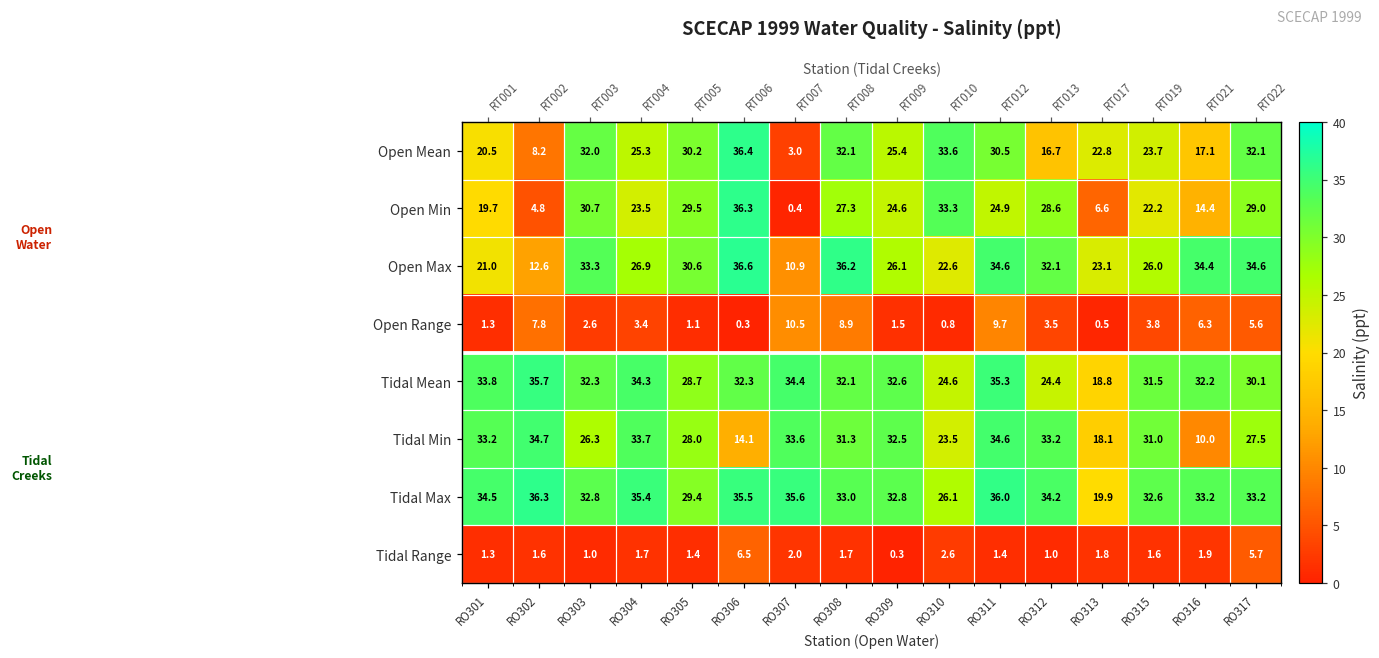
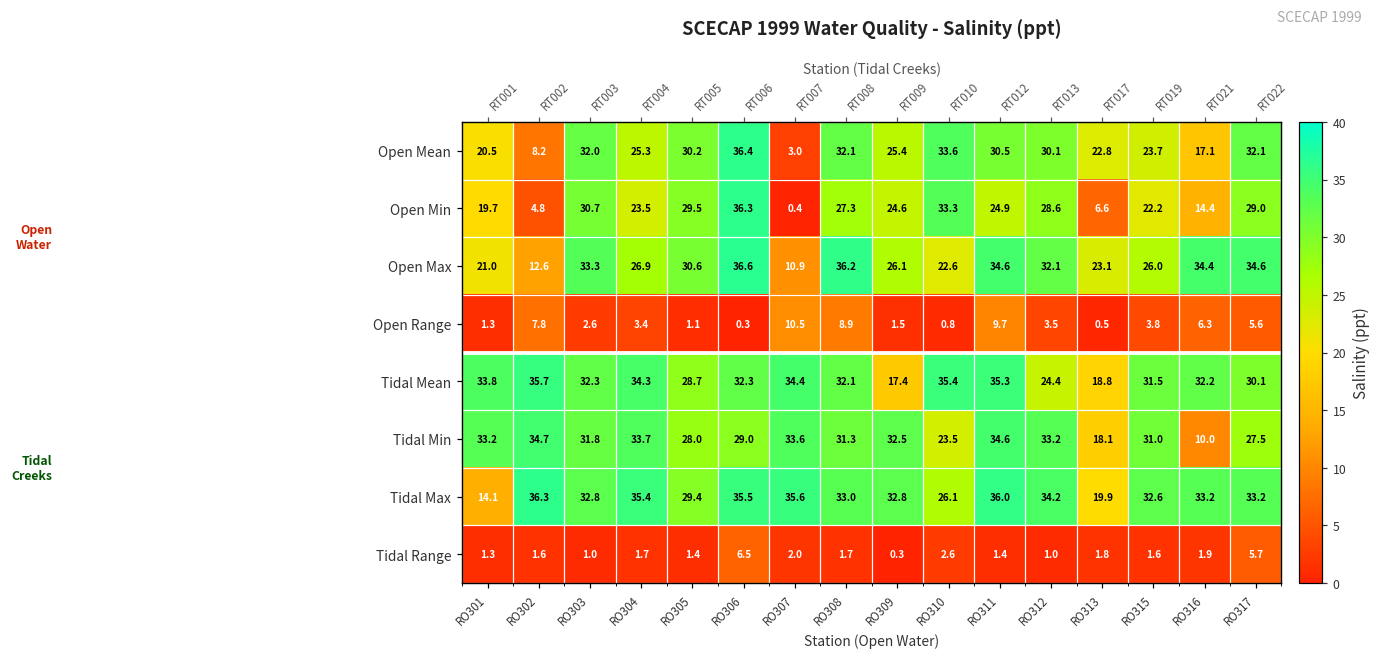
Open Mean, RO312: 16.7 -> 30.1
Tidal Mean, RO309: 32.6 -> 17.4
Tidal Mean, RO310: 24.6 -> 35.4
Tidal Min, RO303: 26.3 -> 31.8
Tidal Min, RO306: 14.1 -> 29.0
Tidal Max, RO301: 34.5 -> 14.1
